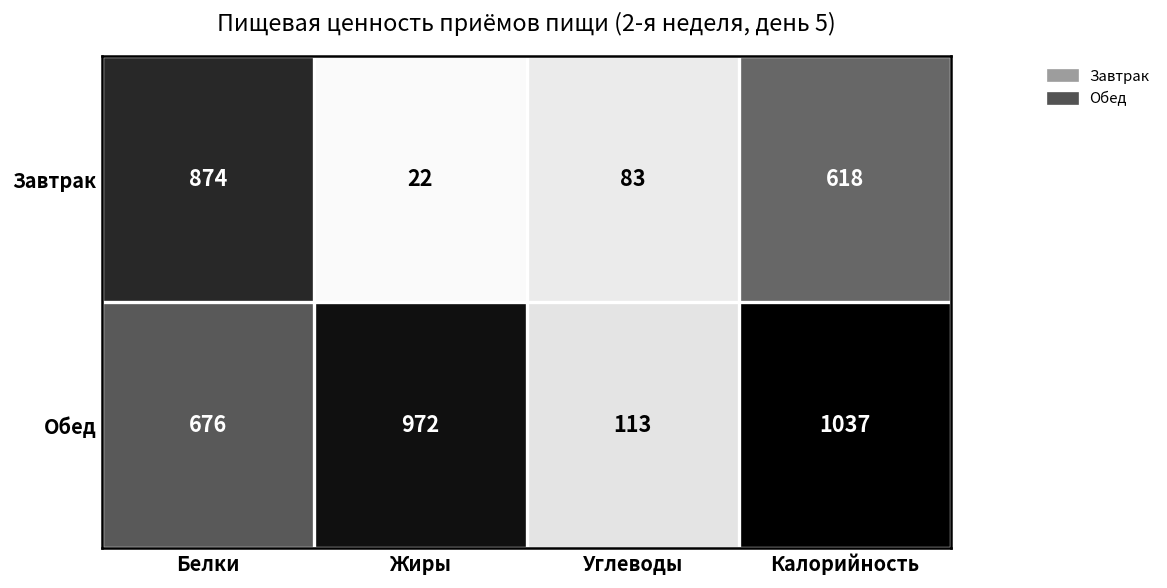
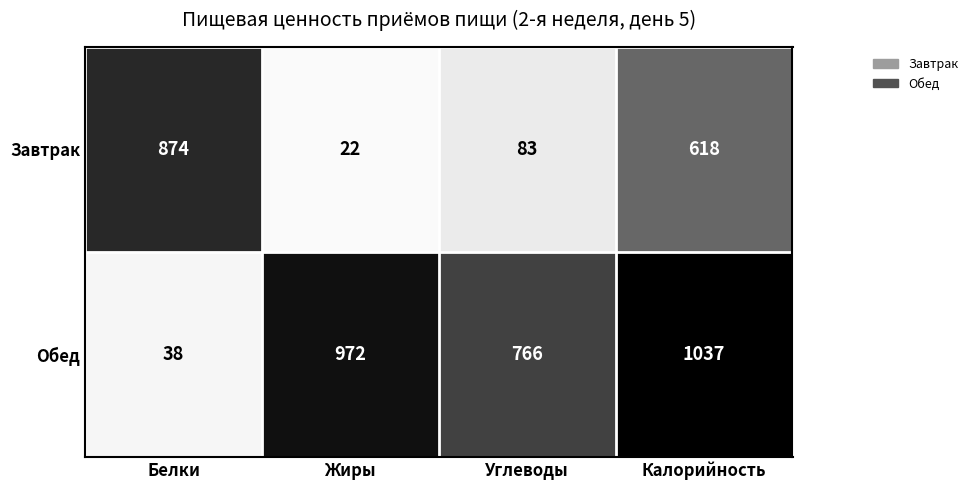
Обед, Белки: 676 -> 38
Обед, Углеводы: 113 -> 766
